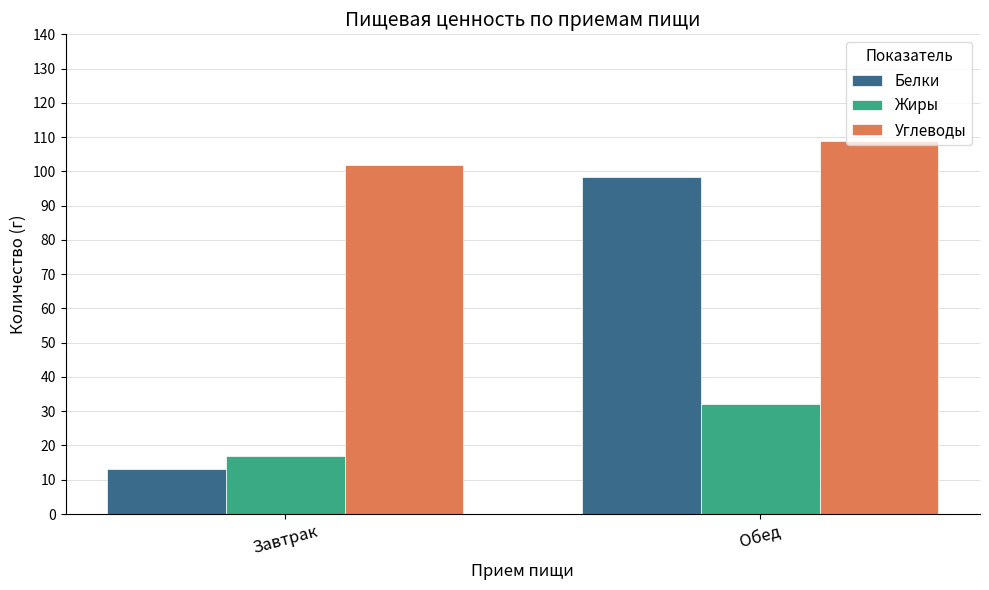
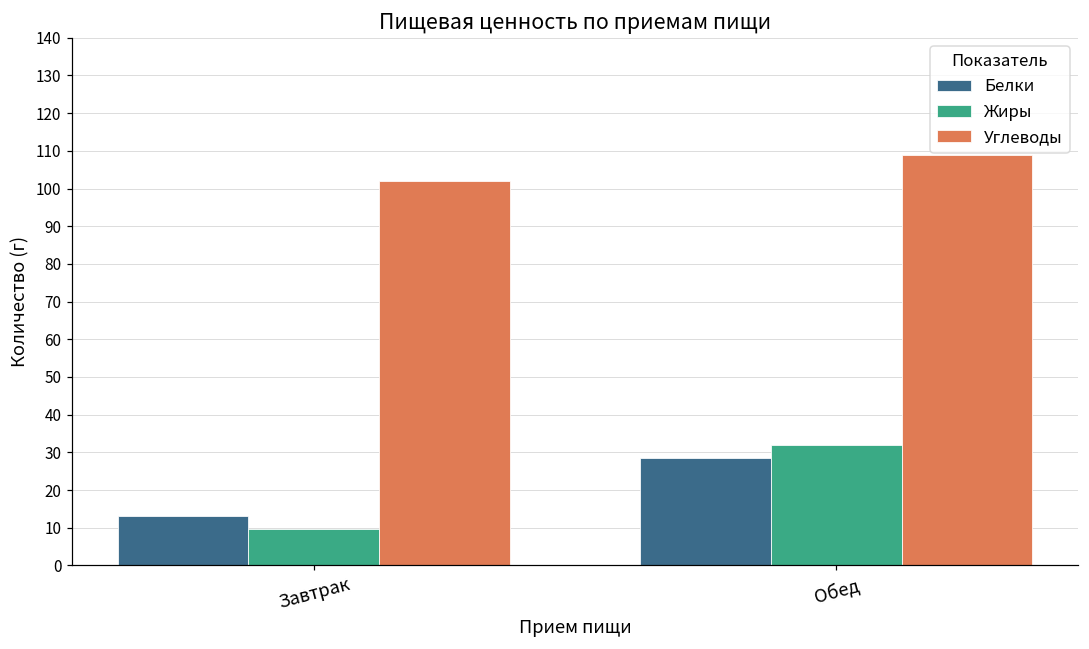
Жиры, Завтрак: 17 -> 10
Белки, Обед: 98 -> 29
